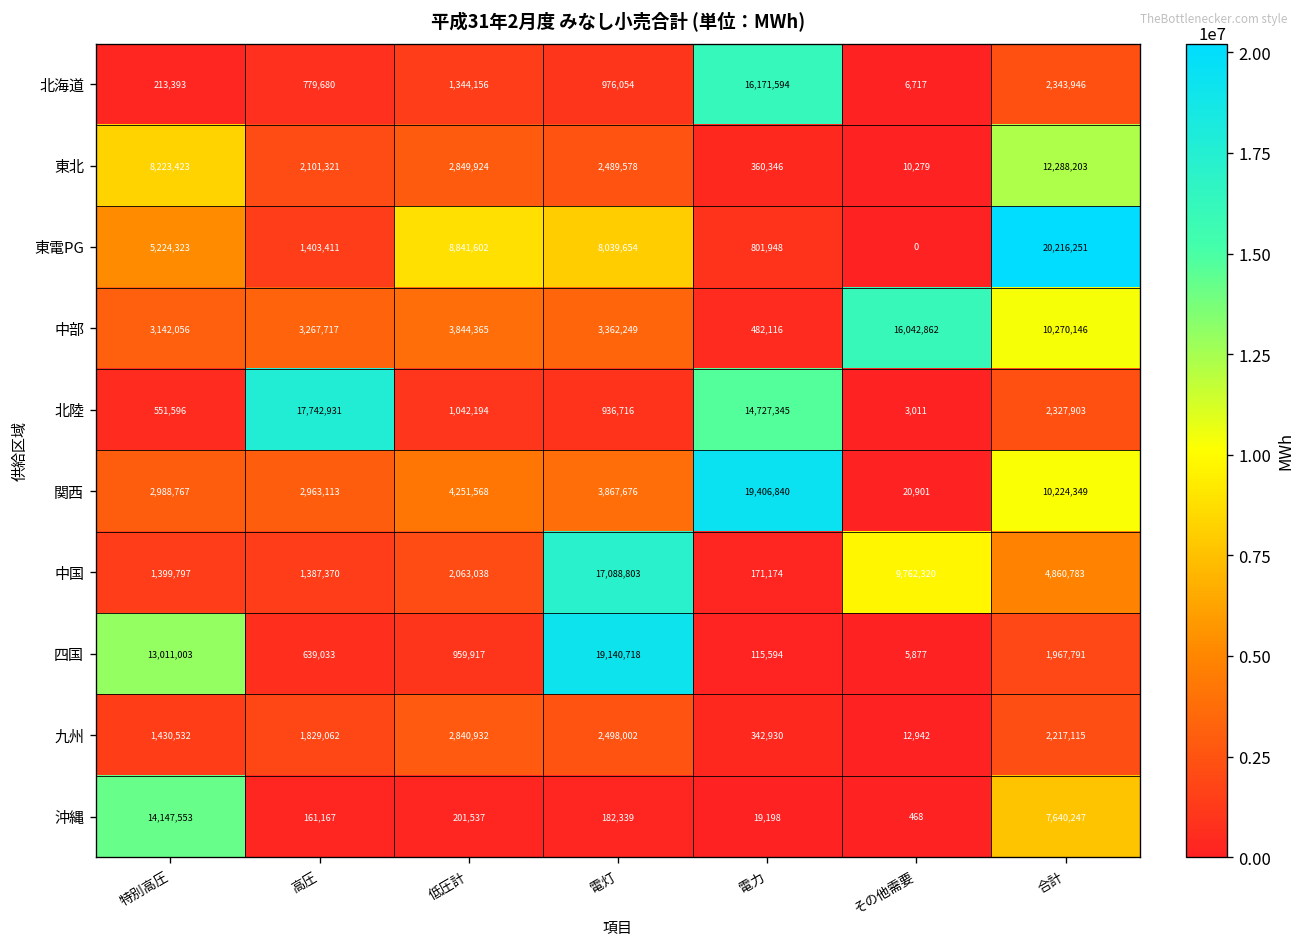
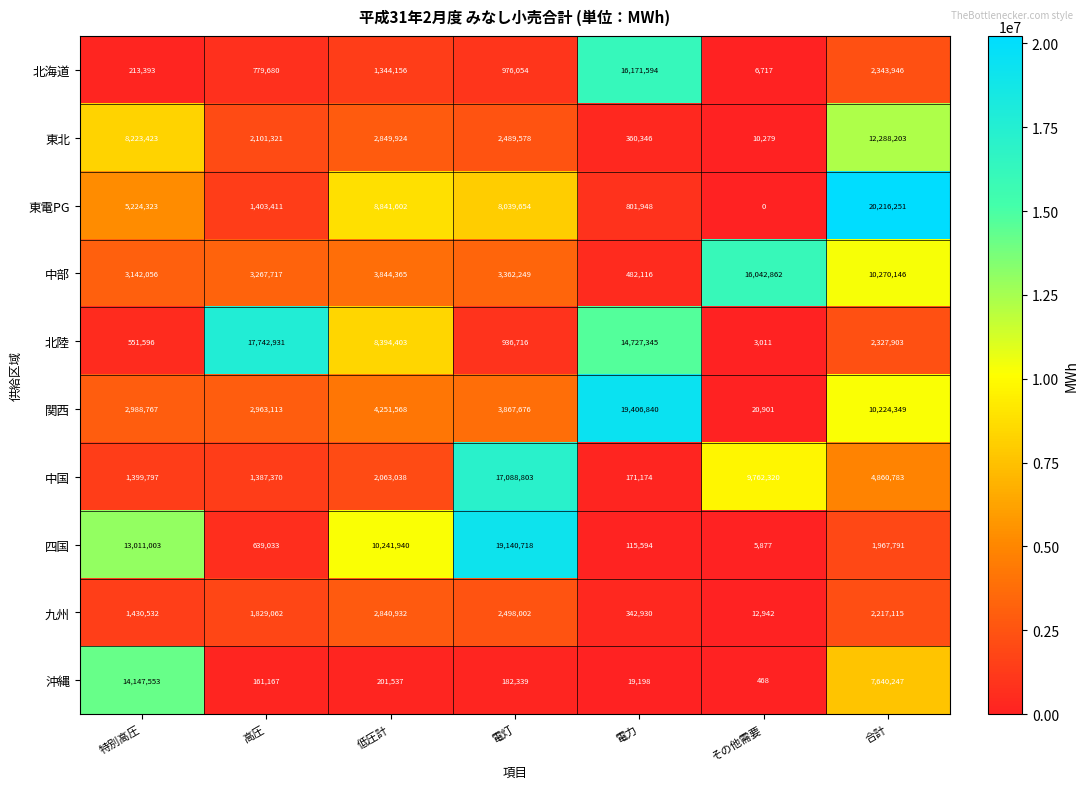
北陸, 低圧計: 1,042,194 -> 8,394,403
四国, 低圧計: 959,917 -> 10,241,940
